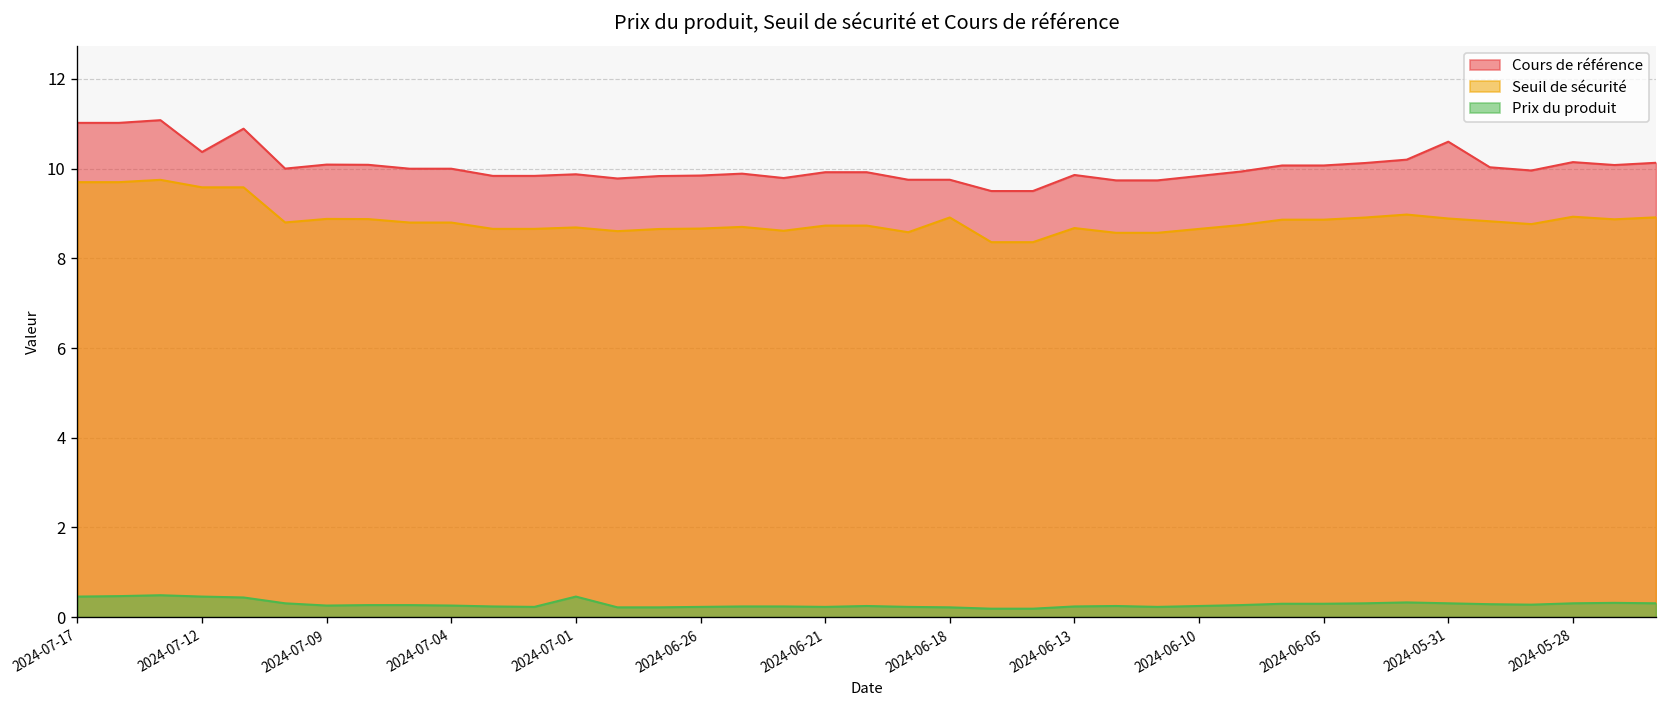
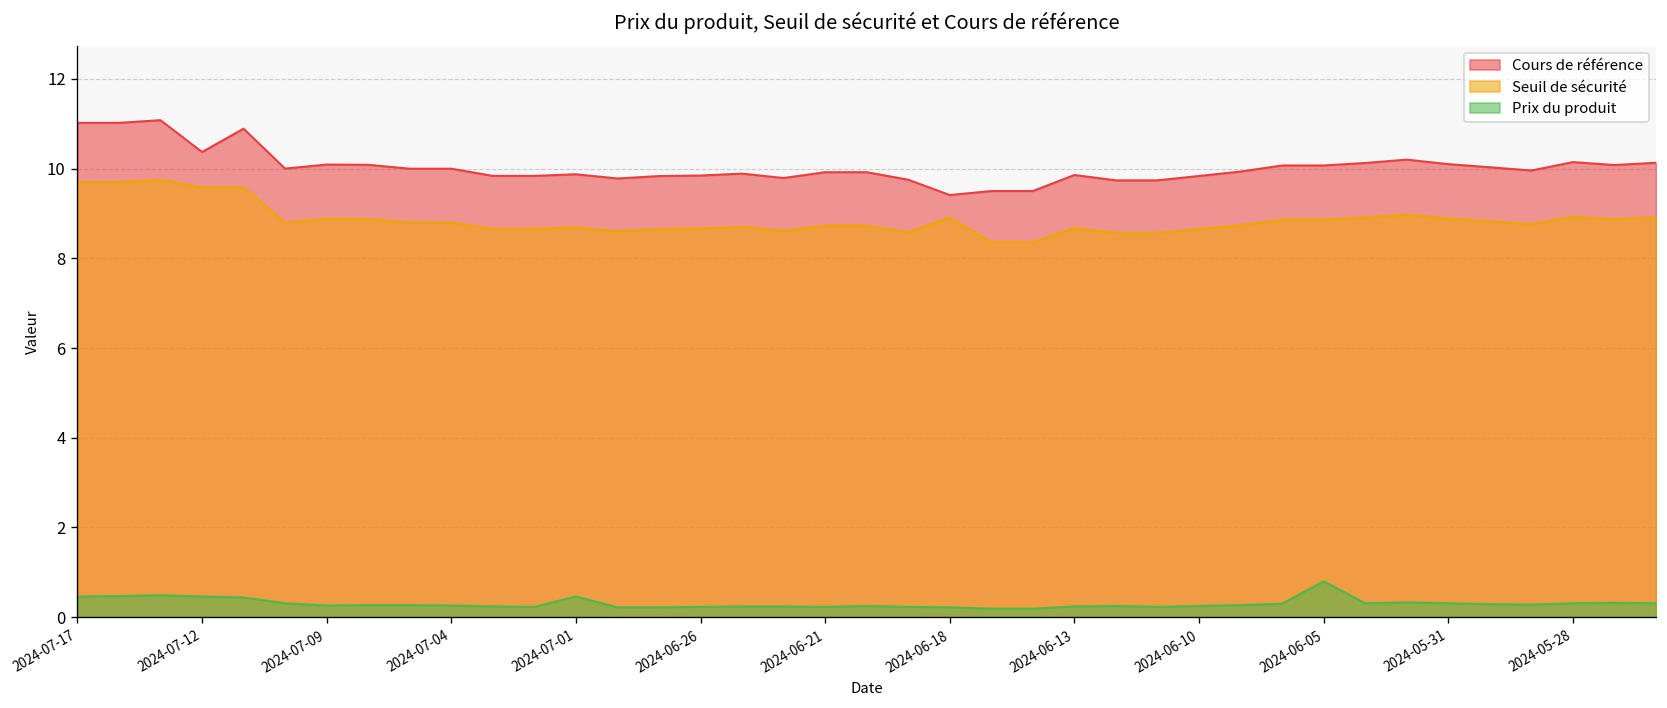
Cours de référence, 2024-06-18: 9.8 -> 9.4
Prix du produit, 2024-06-05: 0.3 -> 0.8
Cours de référence, 2024-05-31: 10.6 -> 10.1
